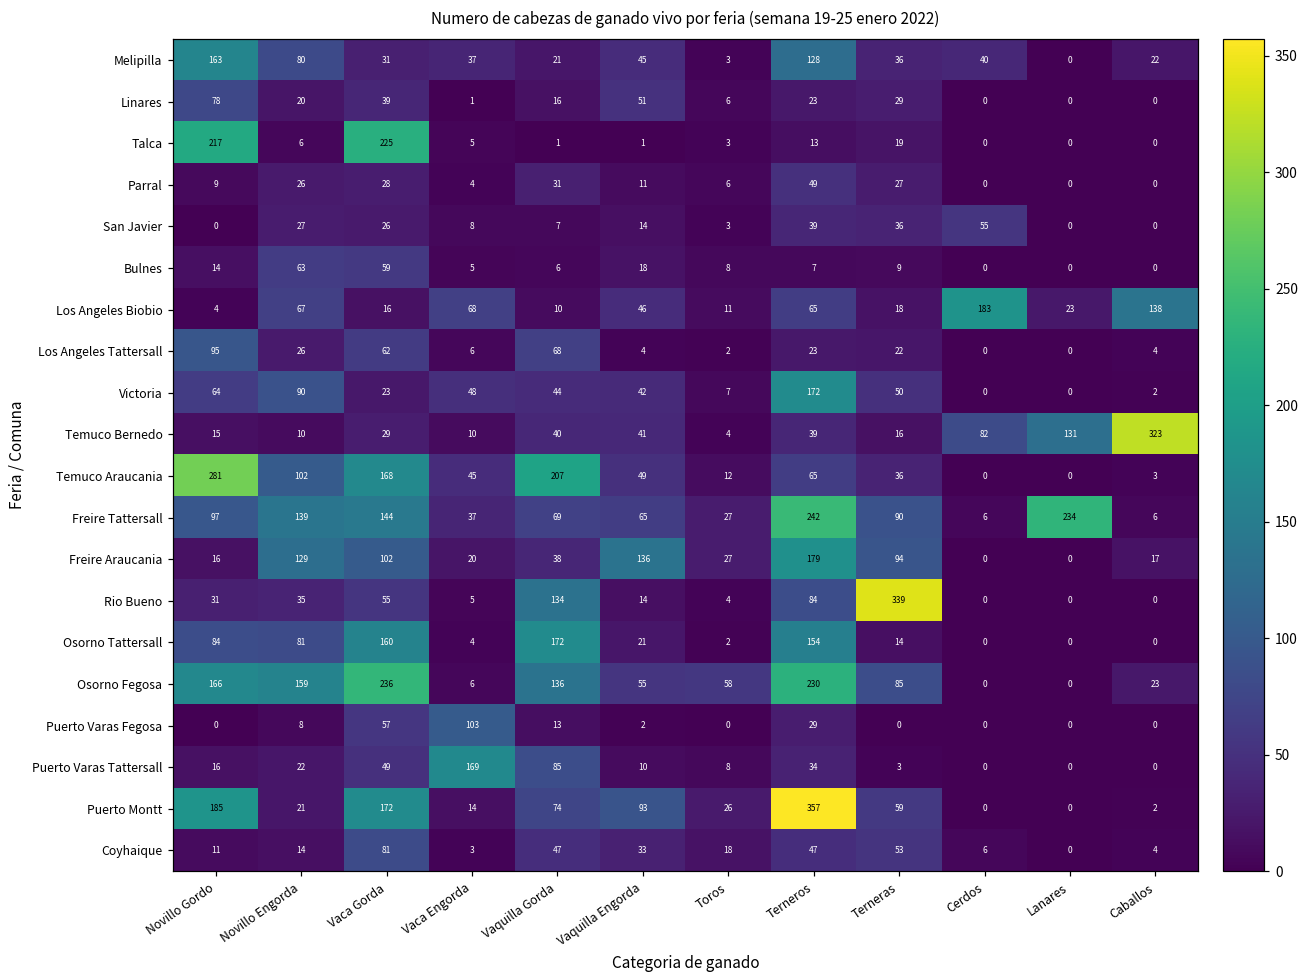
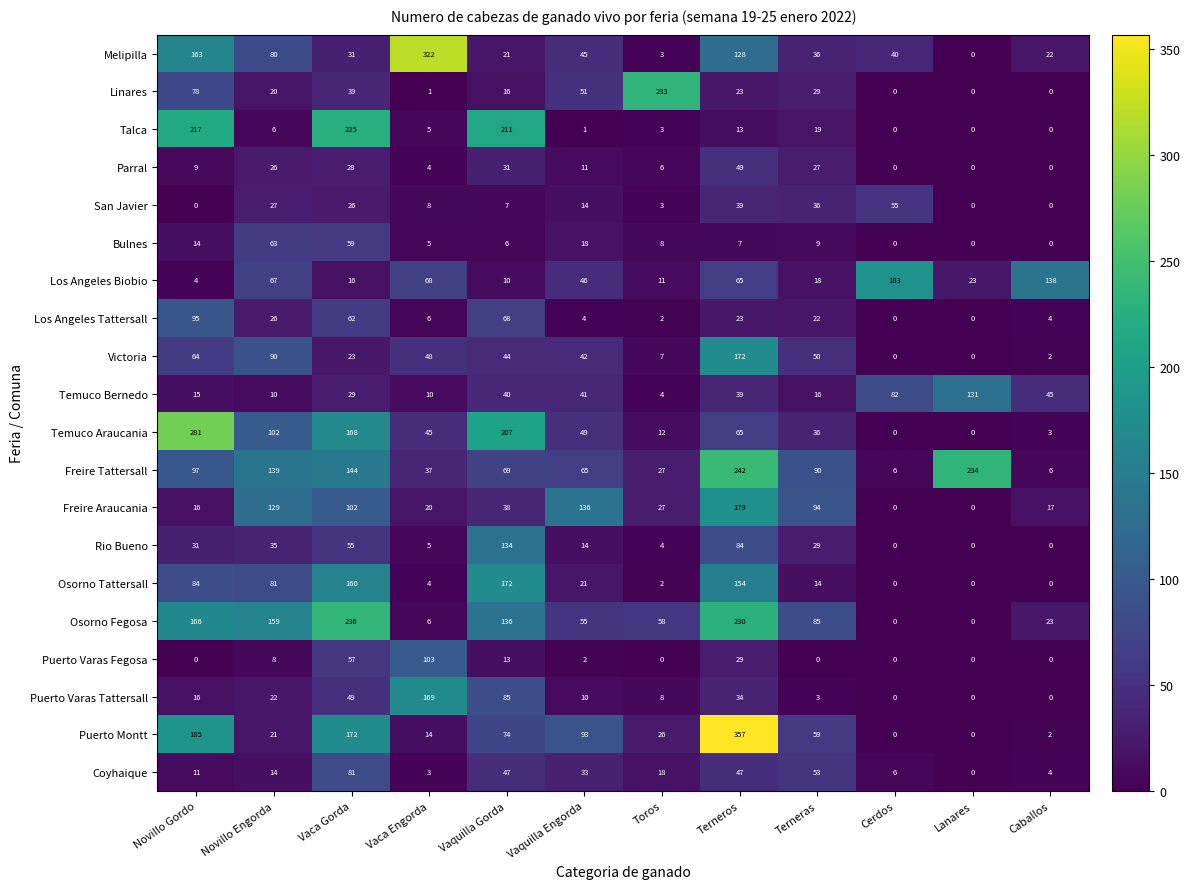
Melipilla, Vaca Engorda: 37 -> 322
Linares, Toros: 6 -> 233
Talca, Vaquilla Gorda: 1 -> 211
Temuco Bernedo, Caballos: 323 -> 45
Rio Bueno, Terneras: 339 -> 29
